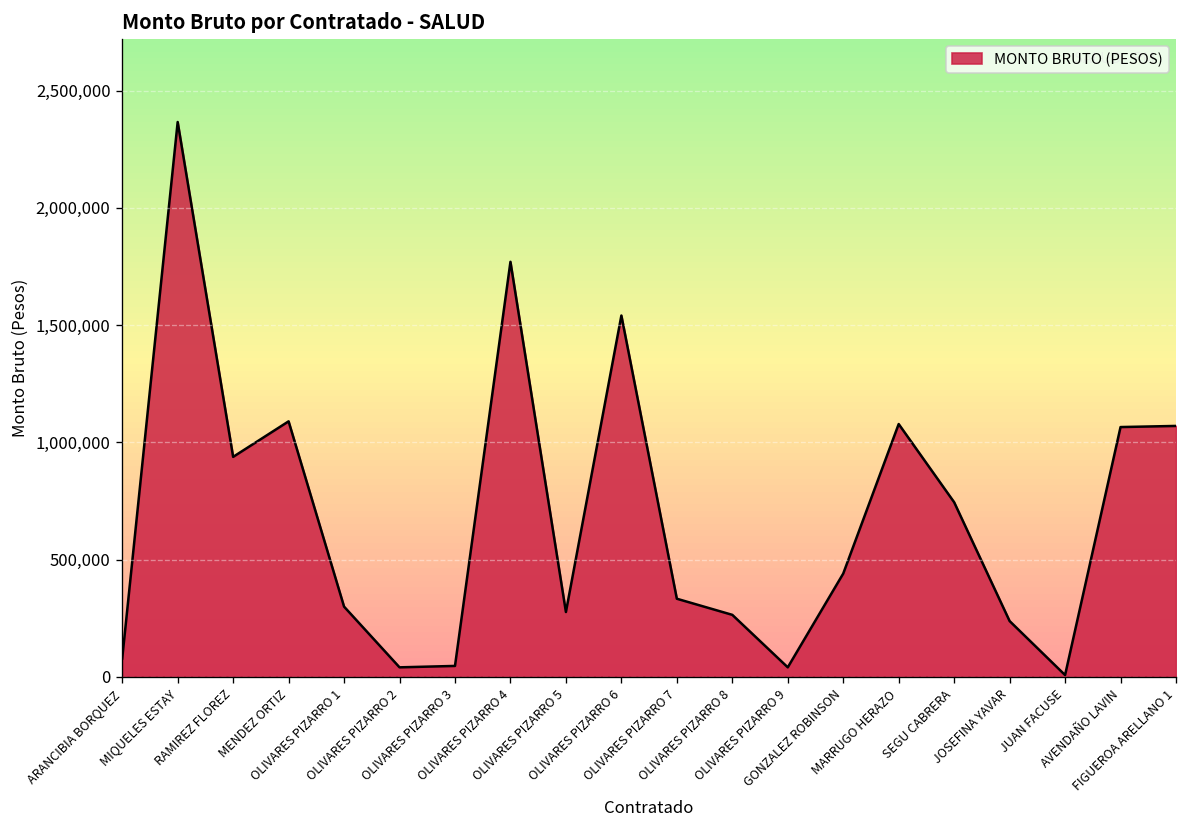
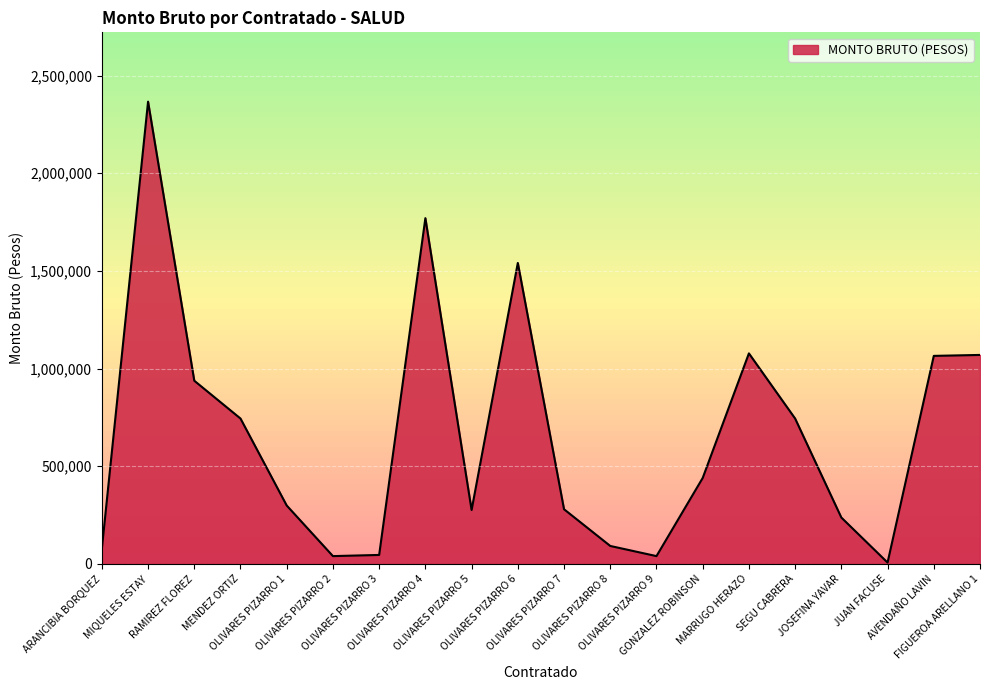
MENDEZ ORTIZ: 1,090,000 -> 740,000
OLIVARES PIZARRO 7: 330,000 -> 280,000
OLIVARES PIZARRO 8: 260,000 -> 90,000
